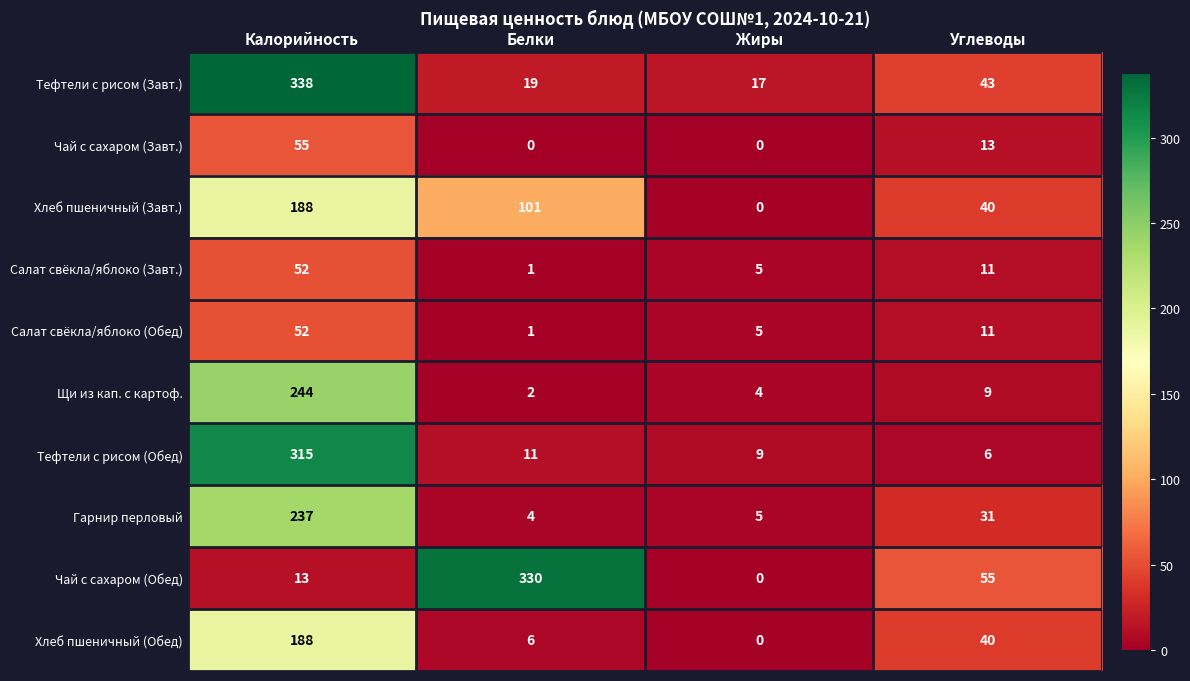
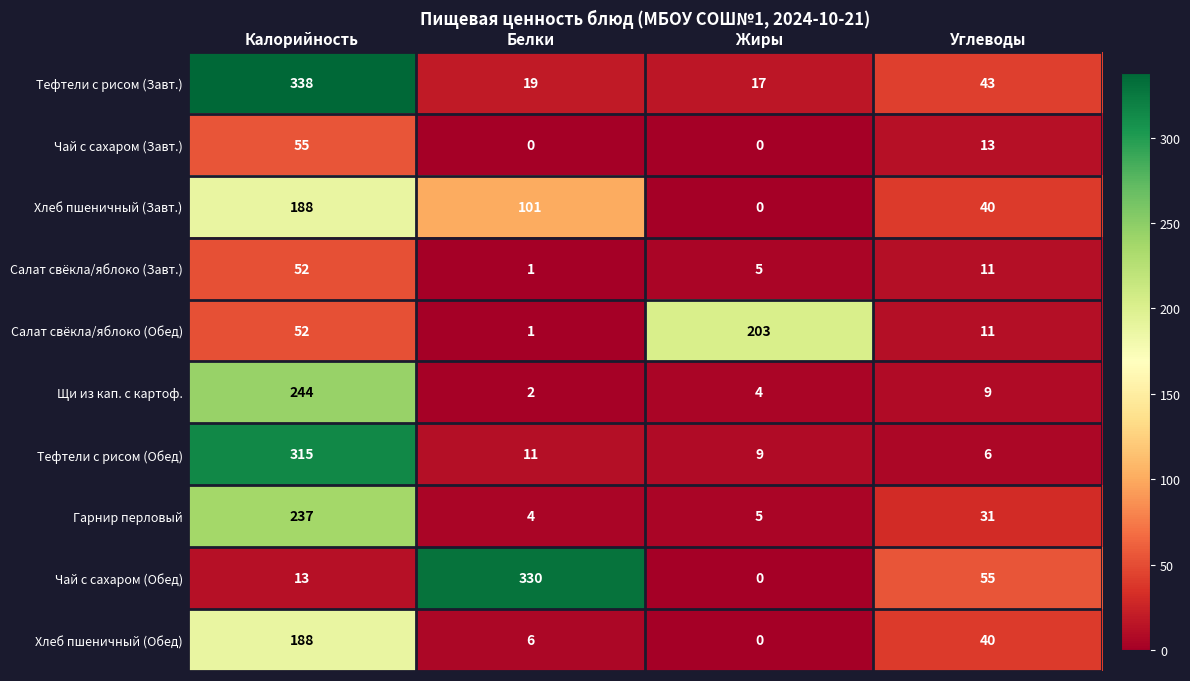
Салат свёкла/яблоко (Обед), Жиры: 5 -> 203
